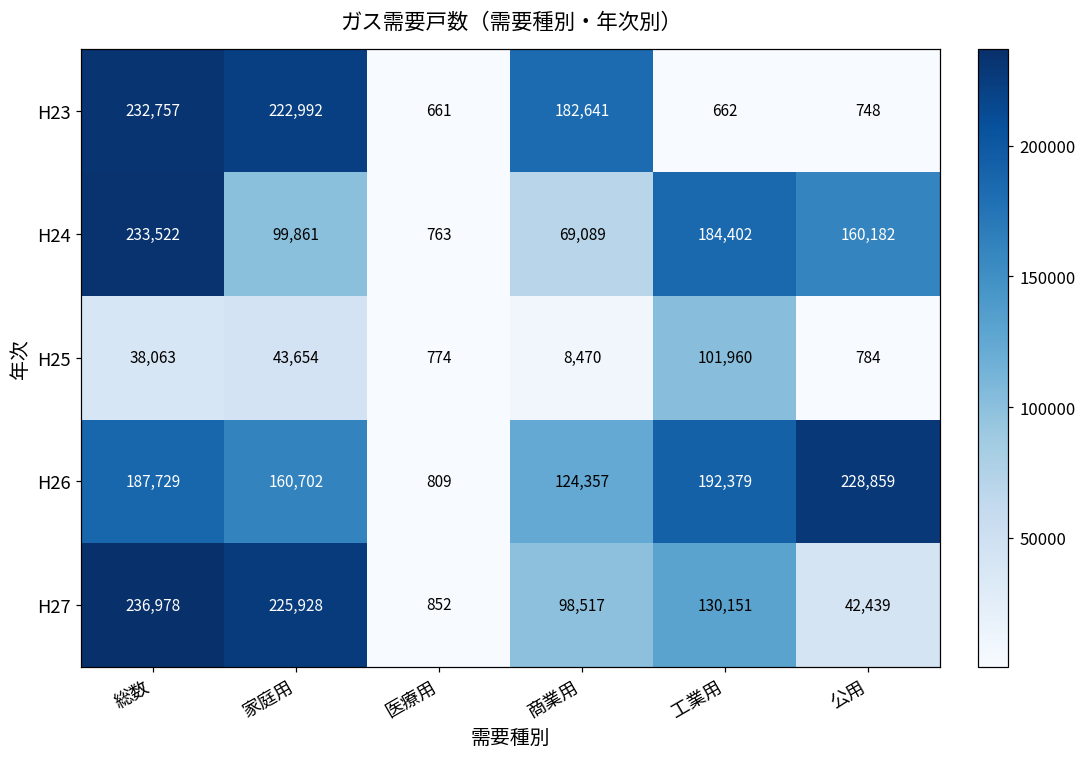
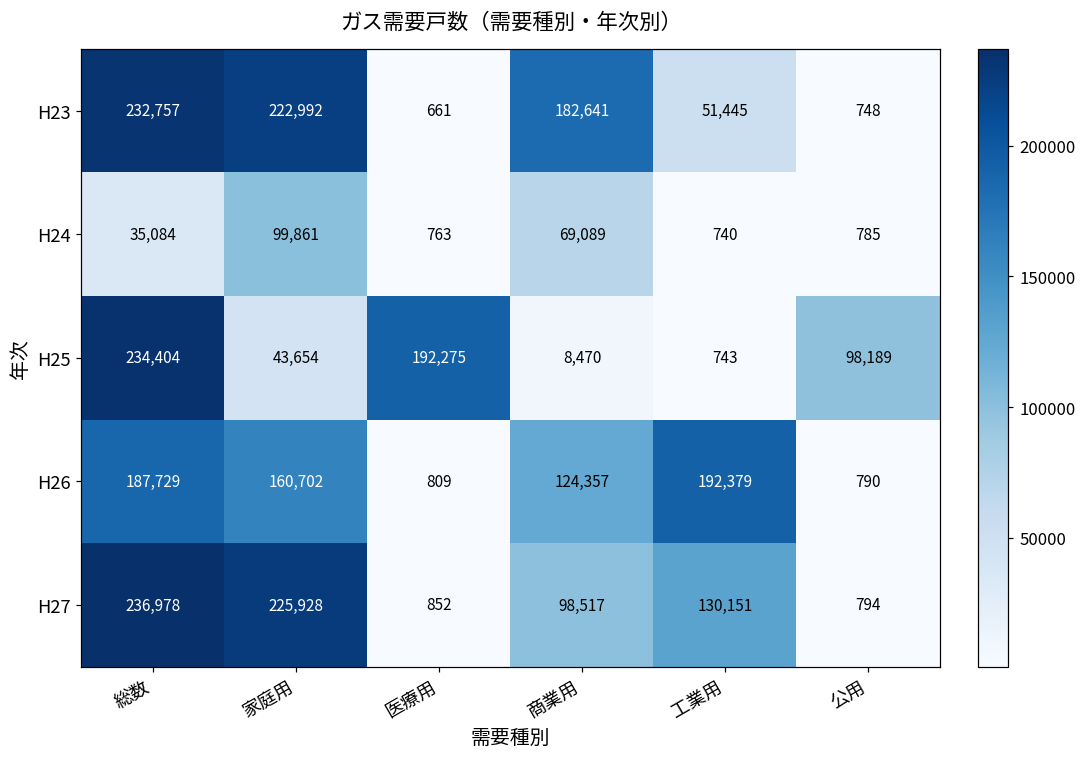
H23, 工業用: 662 -> 51,445
H24, 総数: 233,522 -> 35,084
H24, 工業用: 184,402 -> 740
H24, 公用: 160,182 -> 785
H25, 総数: 38,063 -> 234,404
H25, 医療用: 774 -> 192,275
H25, 工業用: 101,960 -> 743
H25, 公用: 784 -> 98,189
H26, 公用: 228,859 -> 790
H27, 公用: 42,439 -> 794
